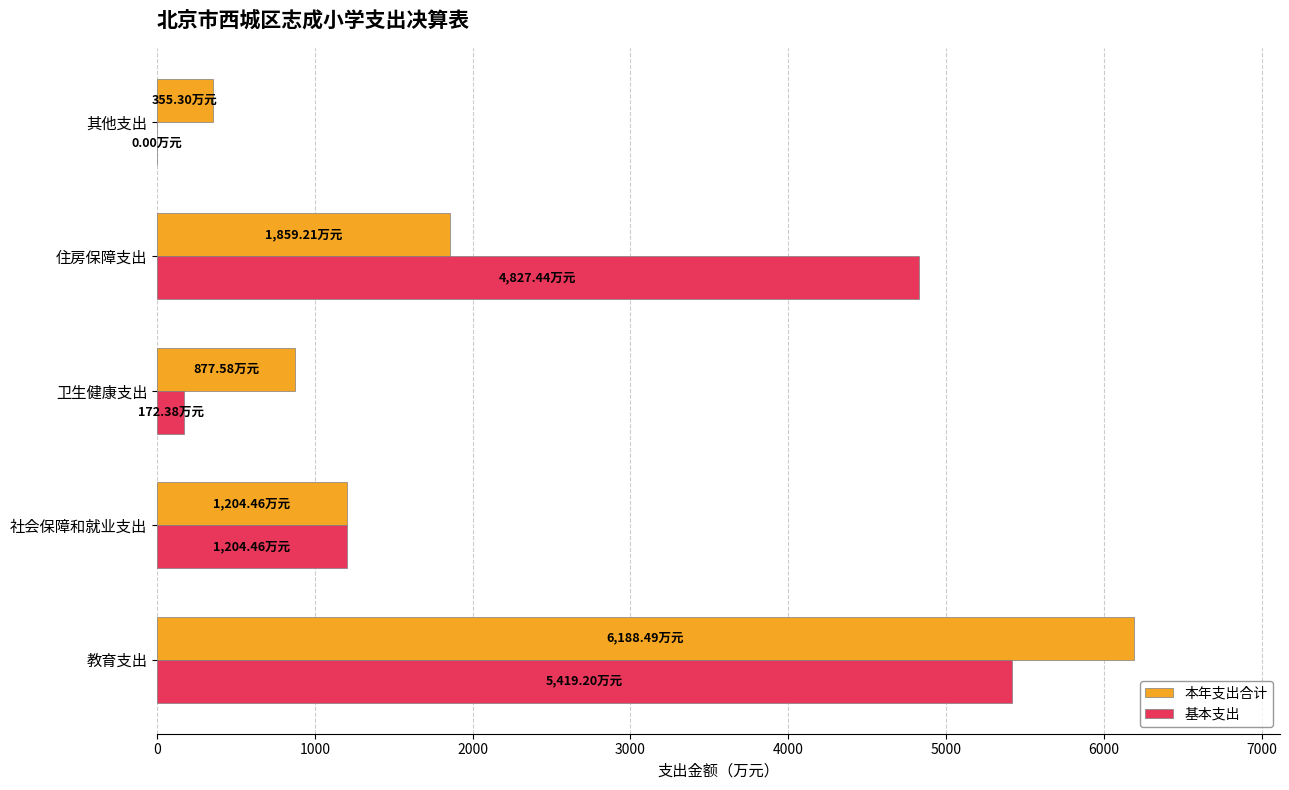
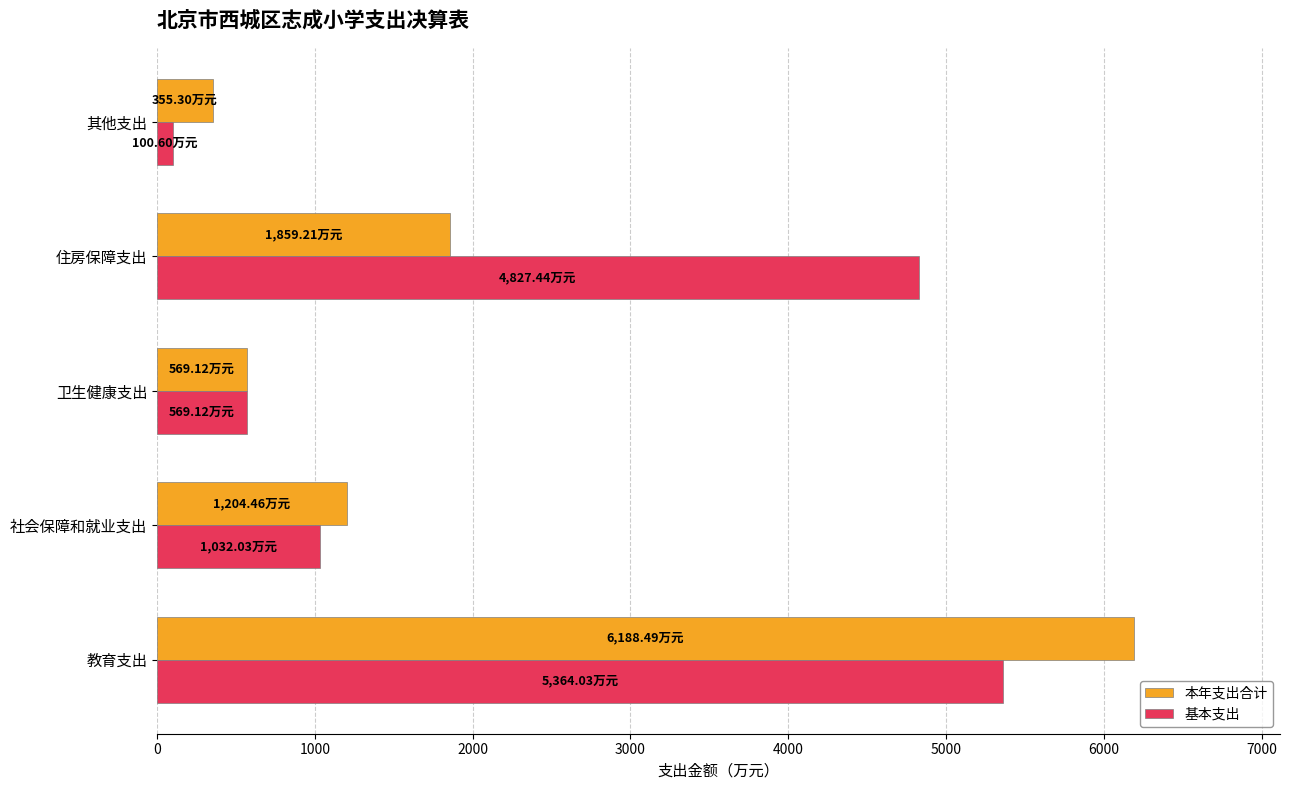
基本支出, 其他支出: 0.00 -> 100.60
本年支出合计, 卫生健康支出: 877.58 -> 569.12
基本支出, 卫生健康支出: 172.38 -> 569.12
基本支出, 社会保障和就业支出: 1,204.46 -> 1,032.03
基本支出, 教育支出: 5,419.20 -> 5,364.03
